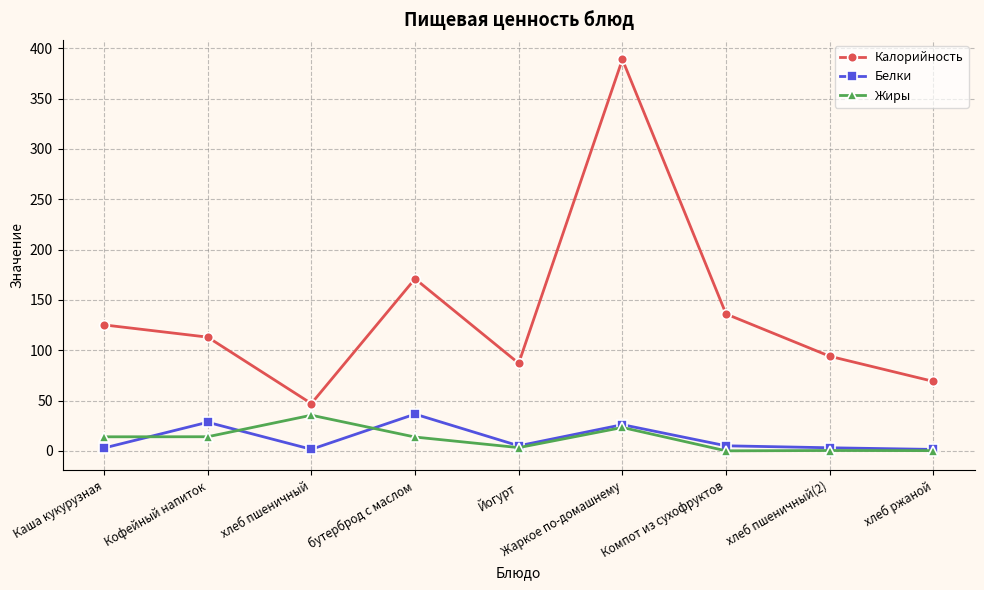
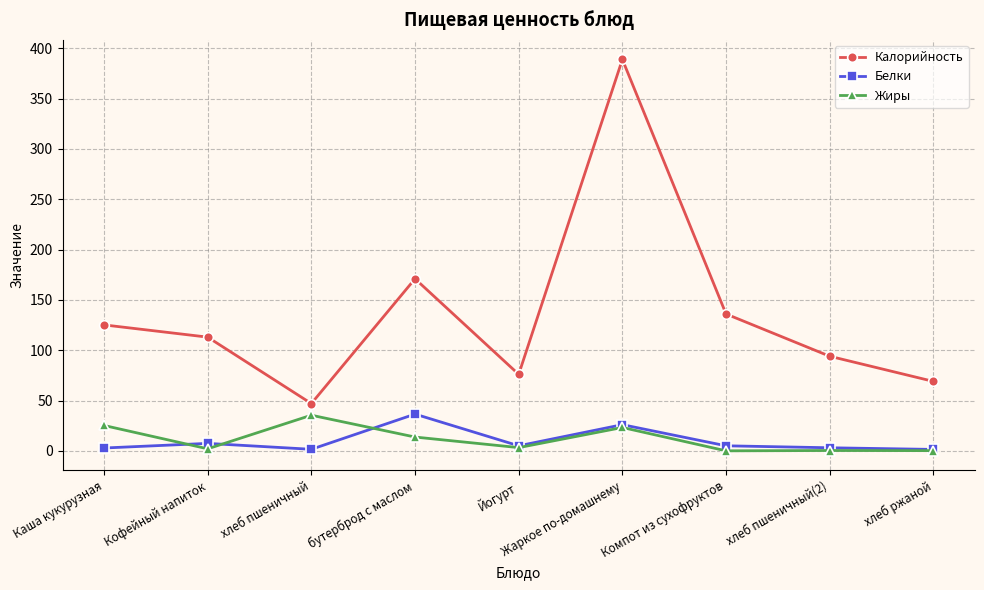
Жиры, Каша кукурузная: 14 -> 25
Белки, Кофейный напиток: 28 -> 7
Жиры, Кофейный напиток: 14 -> 2
Калорийность, Йогурт: 87 -> 76
